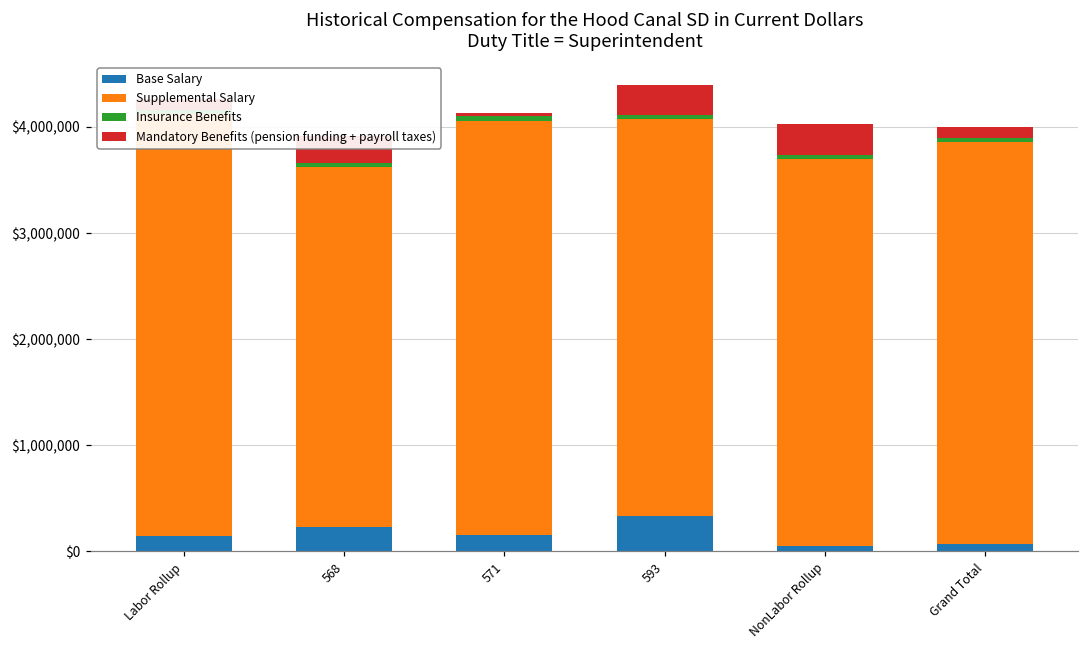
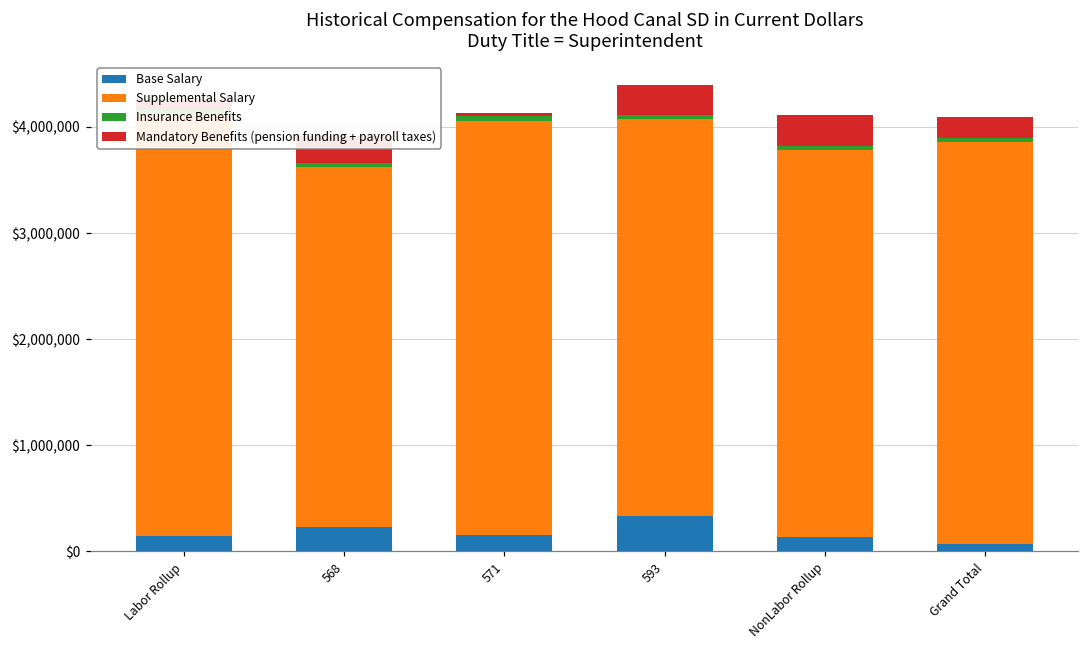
Base Salary, NonLabor Rollup: $50,000 -> $140,000
Mandatory Benefits (pension funding + payroll taxes), Grand Total: $100,000 -> $200,000
